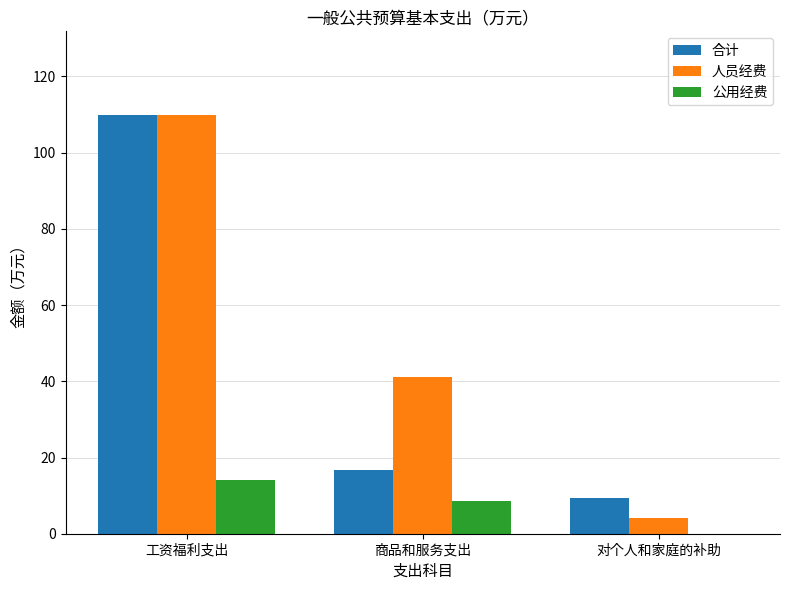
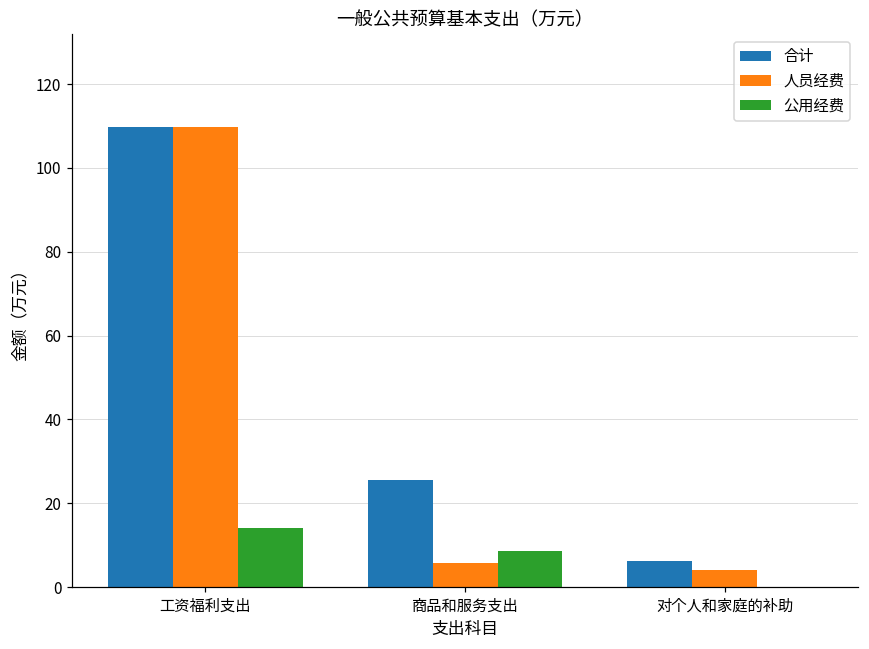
合计, 商品和服务支出: 17 -> 26
人员经费, 商品和服务支出: 41 -> 6
合计, 对个人和家庭的补助: 9 -> 6
